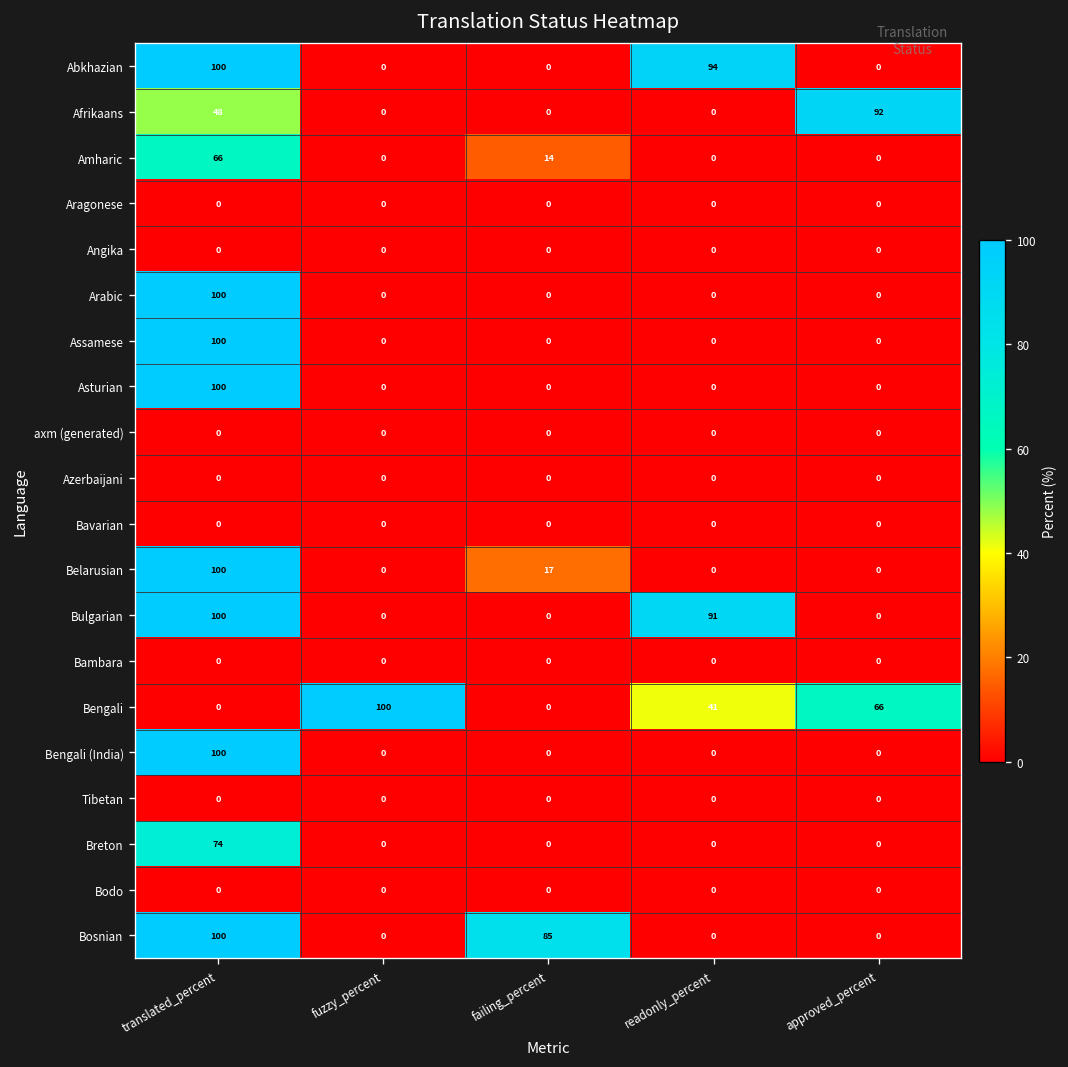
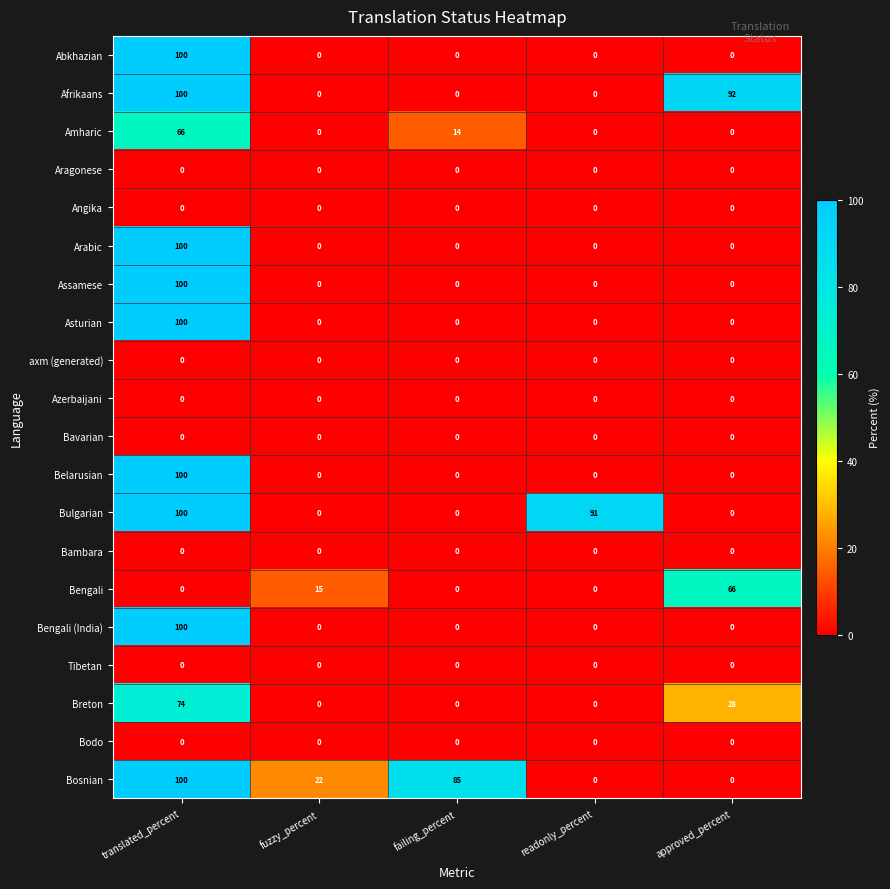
Abkhazian, readonly_percent: 94 -> 0
Afrikaans, translated_percent: 48 -> 100
Belarusian, failing_percent: 17 -> 0
Bengali, fuzzy_percent: 100 -> 15
Bengali, readonly_percent: 41 -> 0
Breton, approved_percent: 0 -> 28
Bosnian, fuzzy_percent: 0 -> 22
